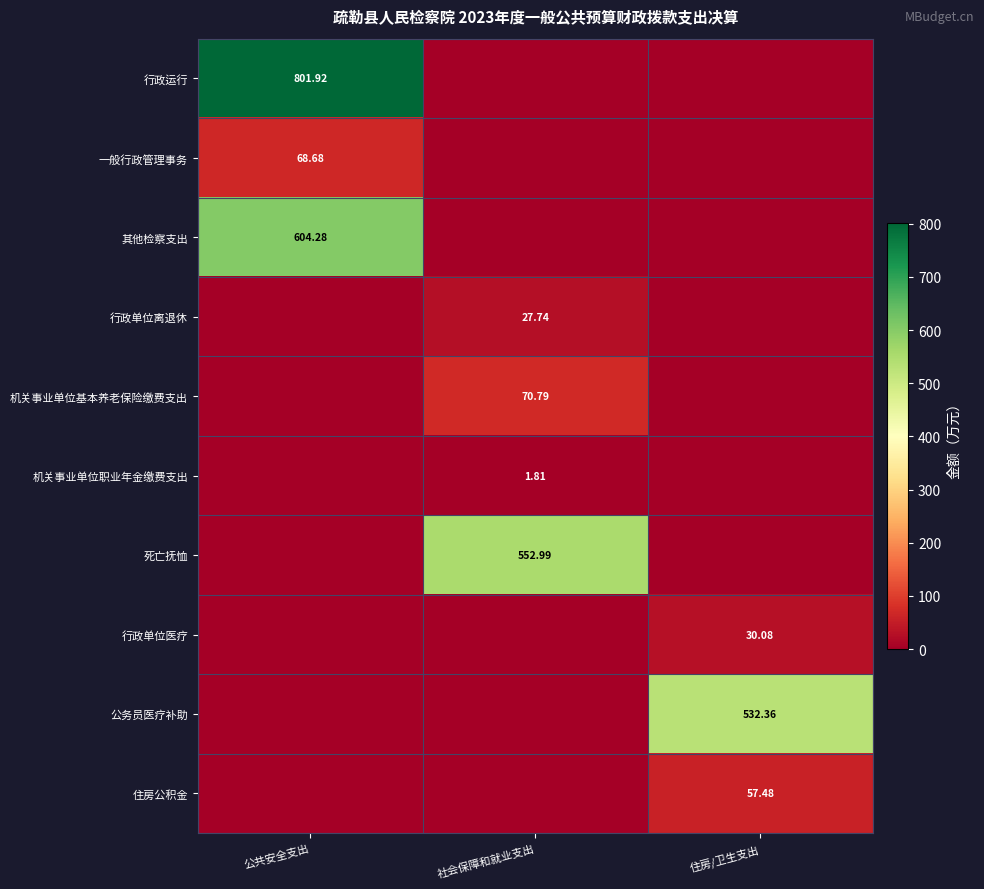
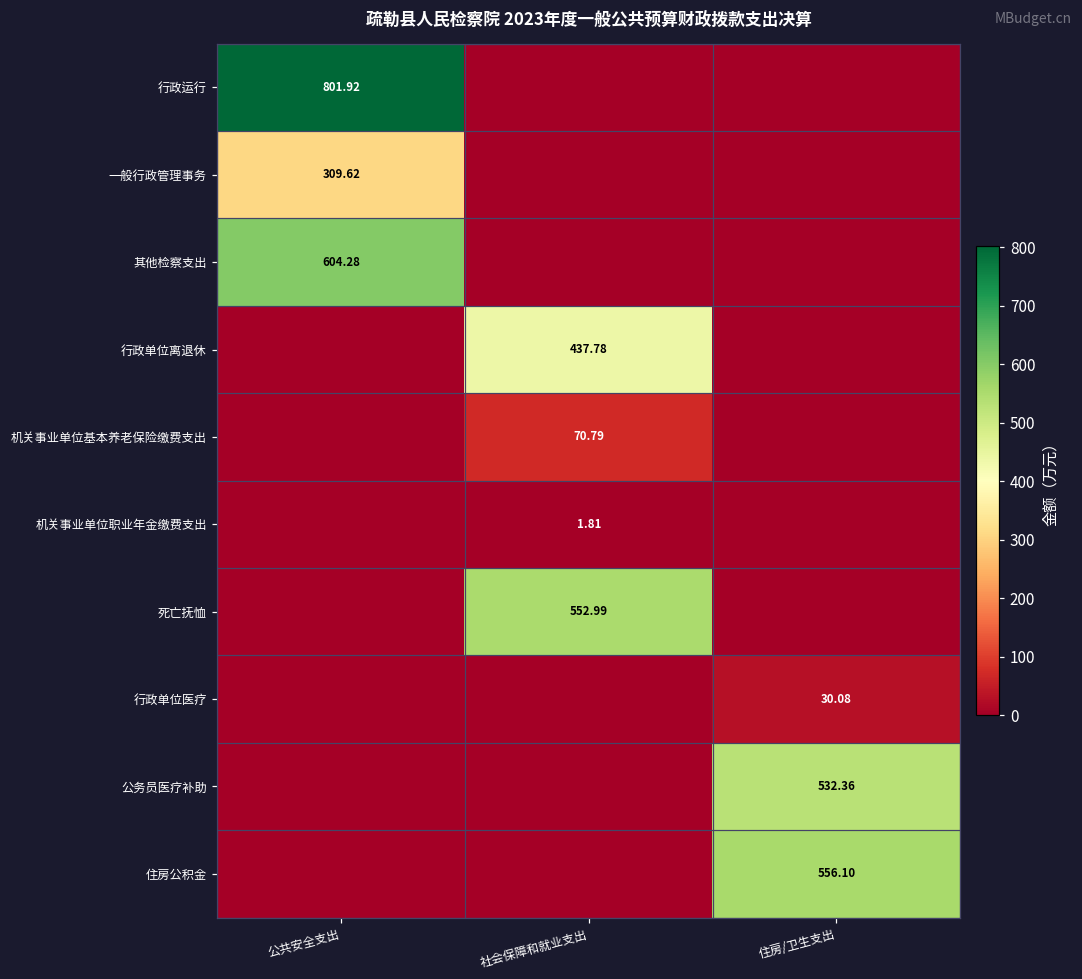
一般行政管理事务, 公共安全支出: 68.68 -> 309.62
行政单位离退休, 社会保障和就业支出: 27.74 -> 437.78
住房公积金, 住房/卫生支出: 57.48 -> 556.10
